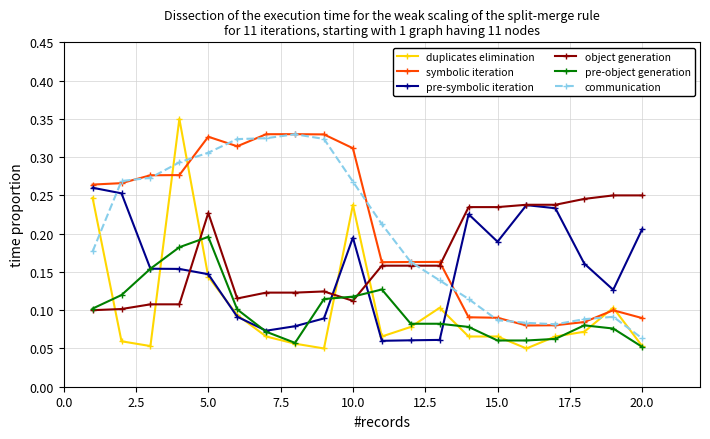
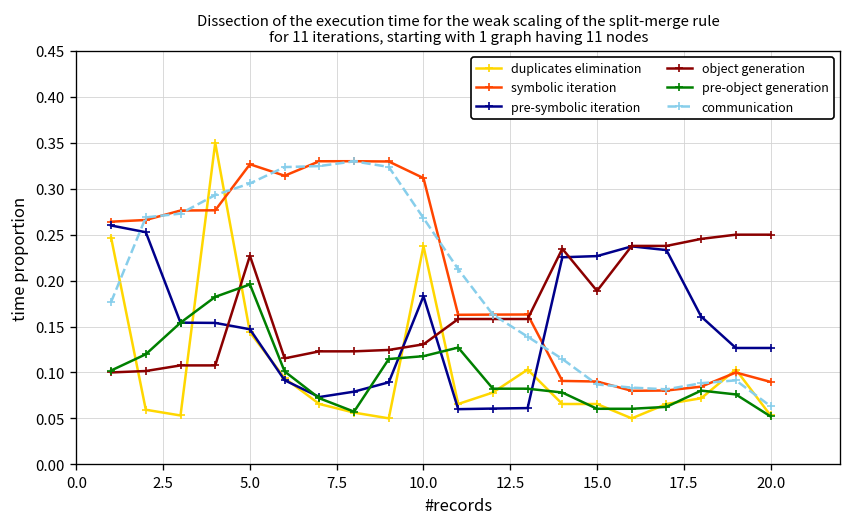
pre-symbolic iteration, 10.0: 0.19 -> 0.18
object generation, 10.0: 0.11 -> 0.13
pre-symbolic iteration, 15.0: 0.19 -> 0.23
object generation, 15.0: 0.23 -> 0.19
pre-symbolic iteration, 20.0: 0.21 -> 0.13
